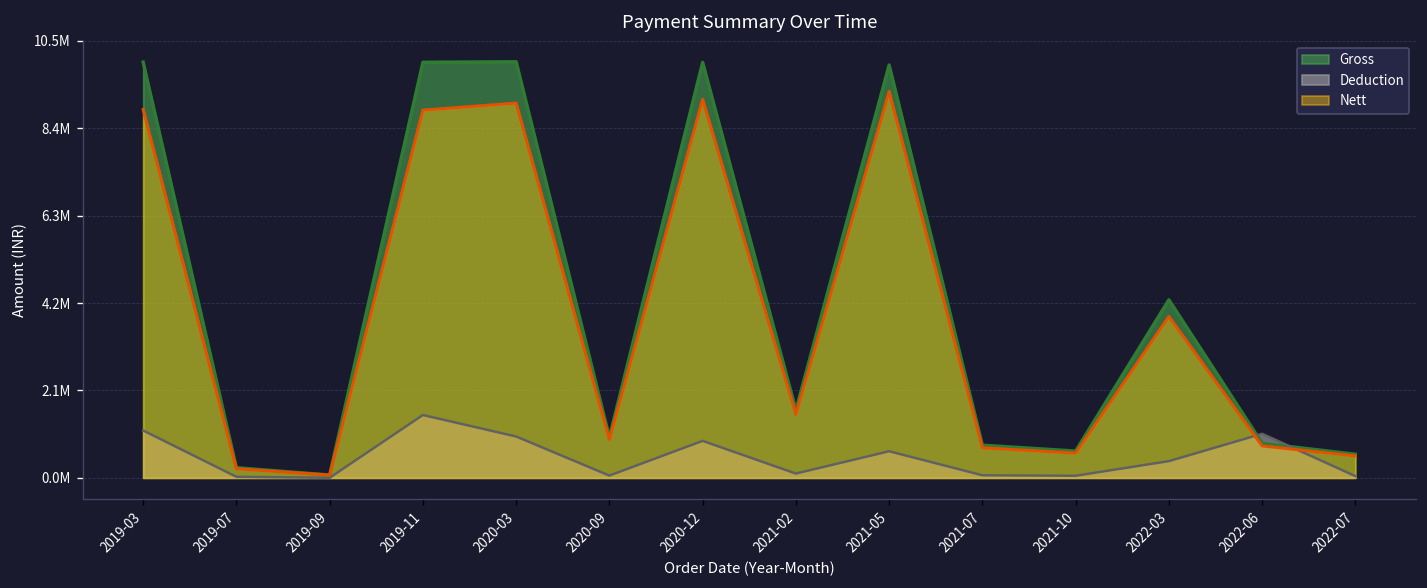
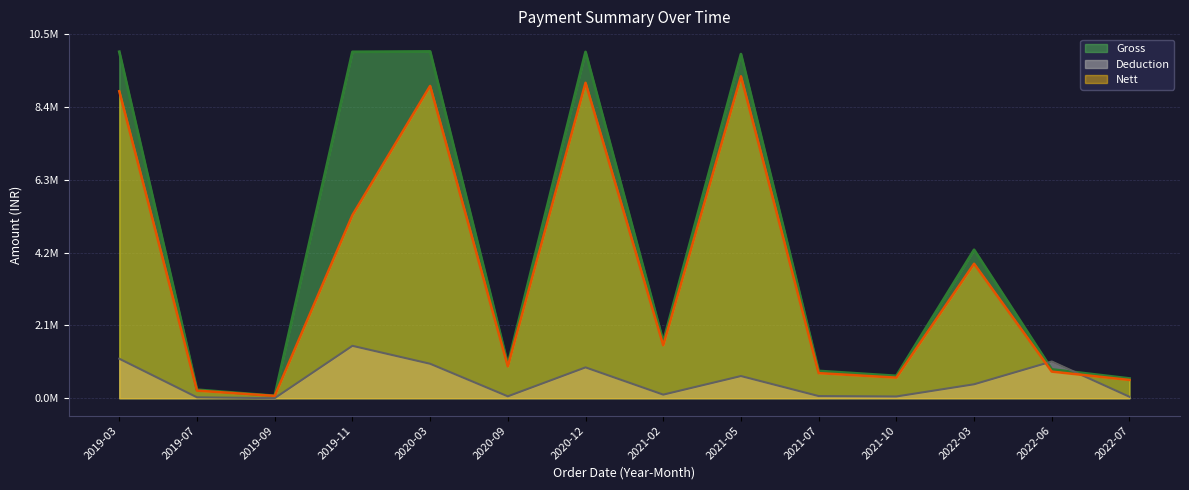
Nett, 2019-11: 8800000 -> 5300000
